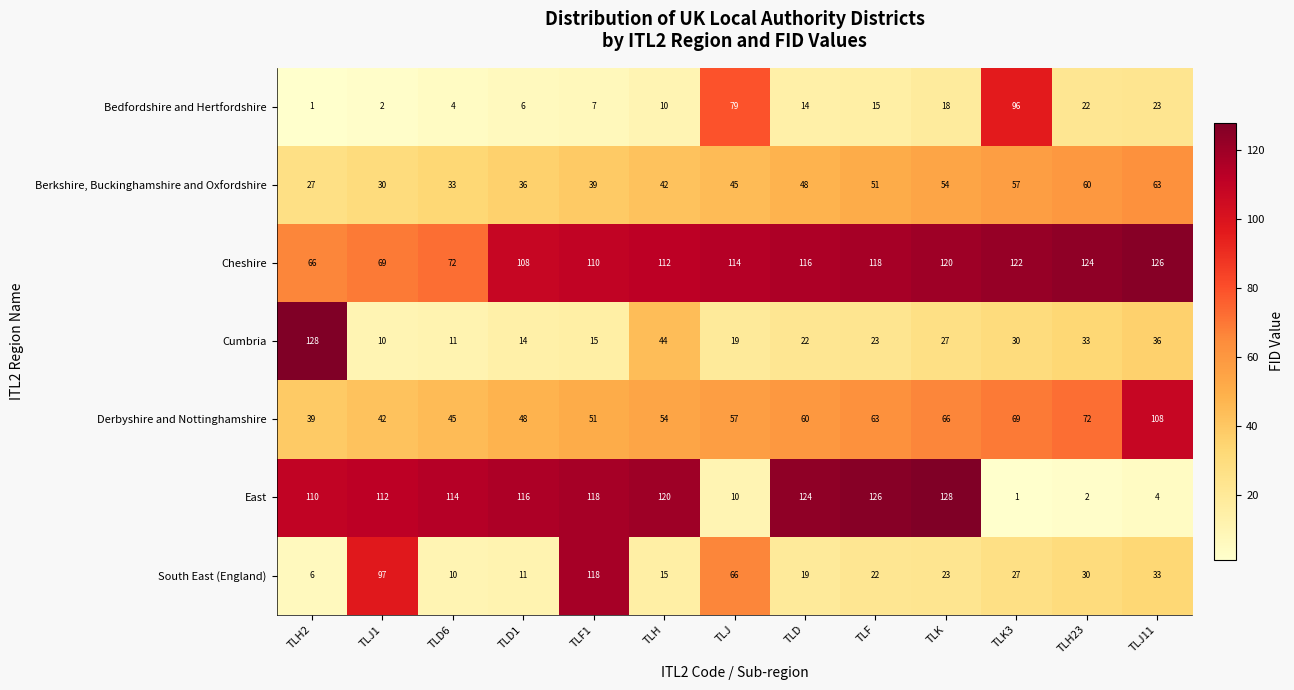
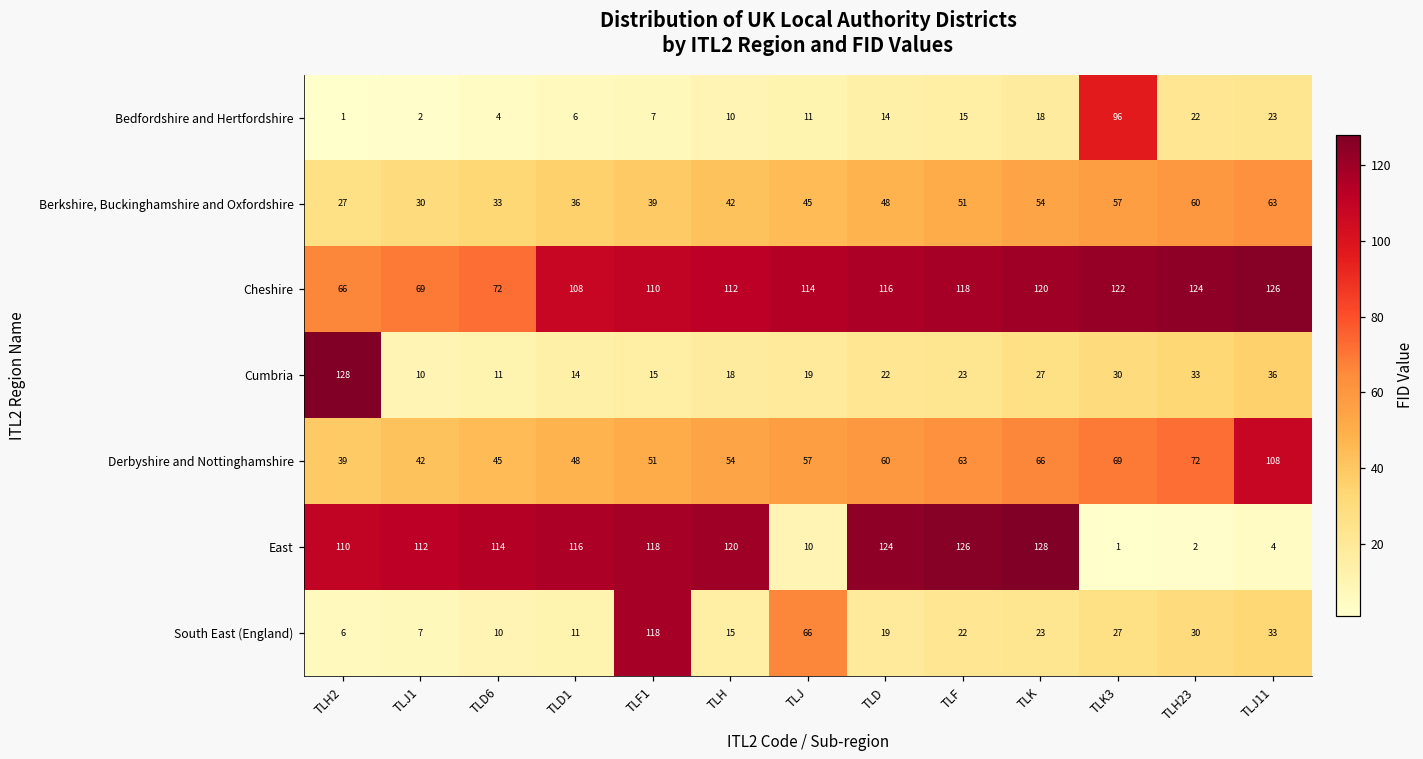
Bedfordshire and Hertfordshire, TLJ: 79 -> 11
Cumbria, TLH: 44 -> 18
South East (England), TLJ1: 97 -> 7
